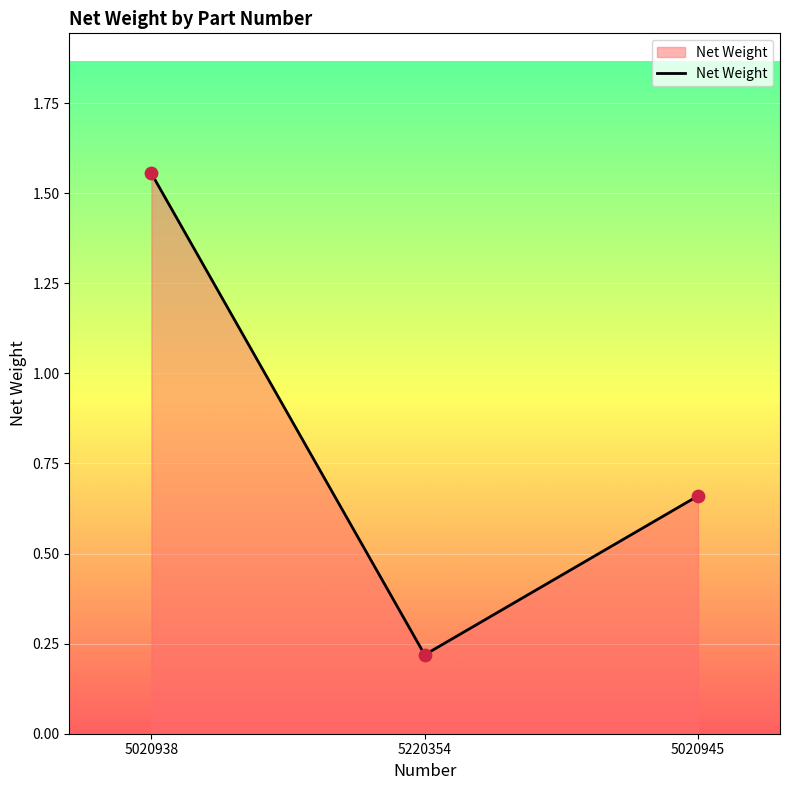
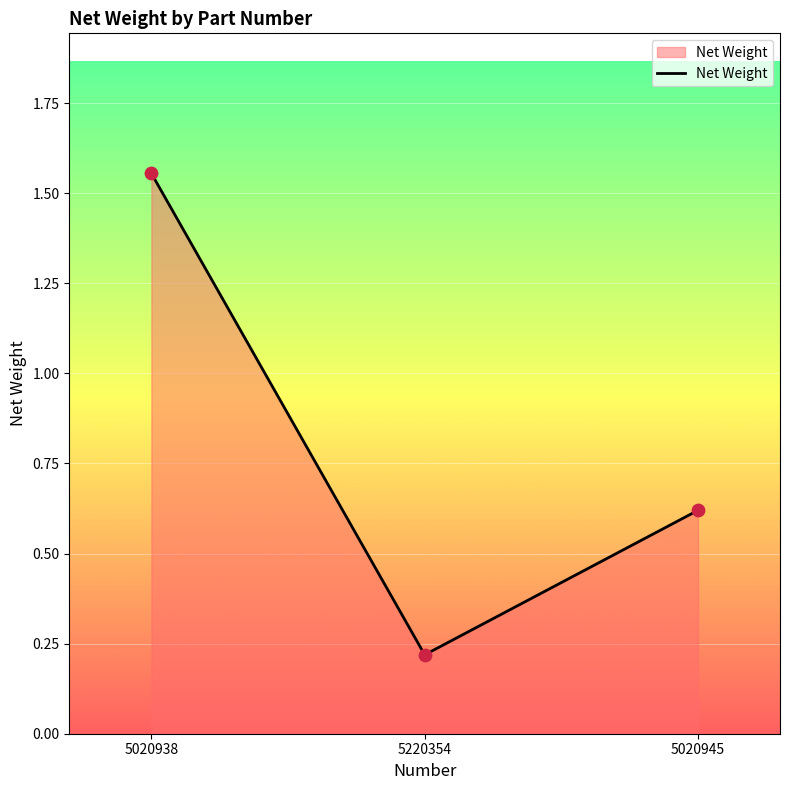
5020945: 0.66 -> 0.62
